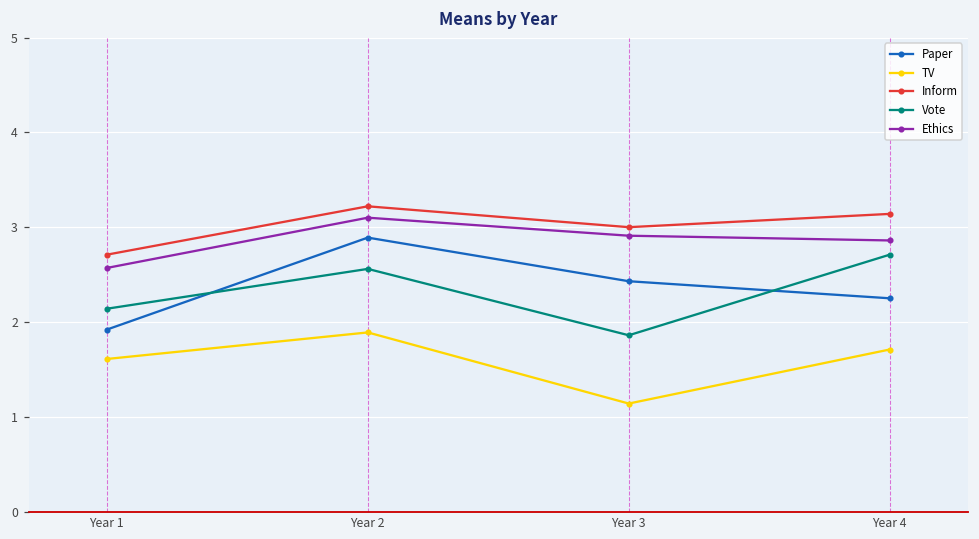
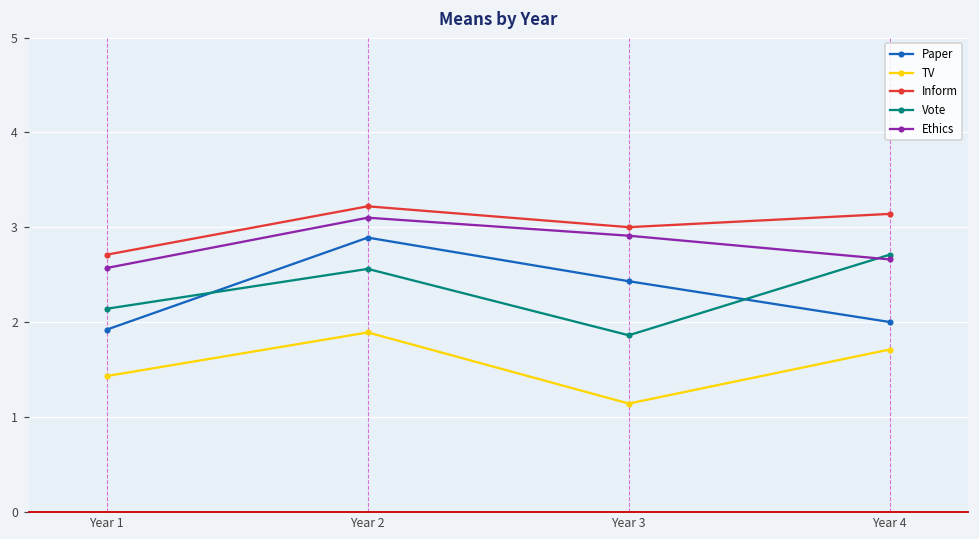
TV, Year 1: 1.6 -> 1.4
Paper, Year 4: 2.3 -> 2.0
Ethics, Year 4: 2.9 -> 2.7
